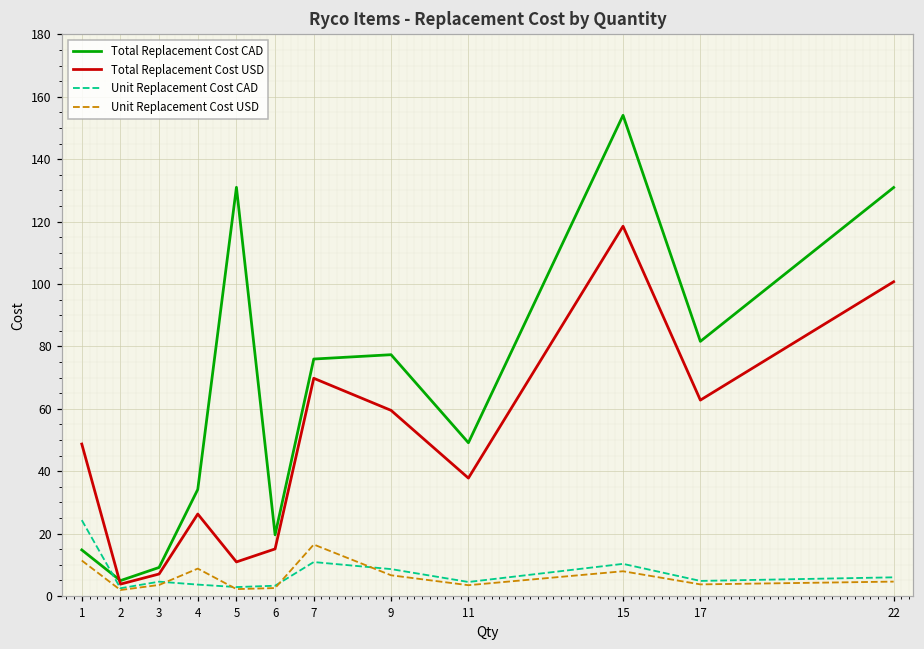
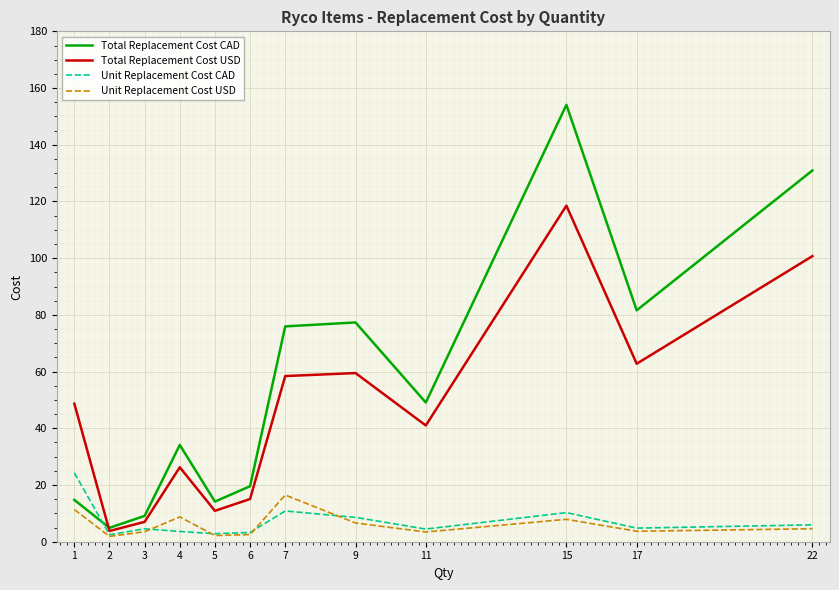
Total Replacement Cost CAD, 5: 131 -> 14
Total Replacement Cost USD, 7: 70 -> 58
Total Replacement Cost USD, 11: 38 -> 41
